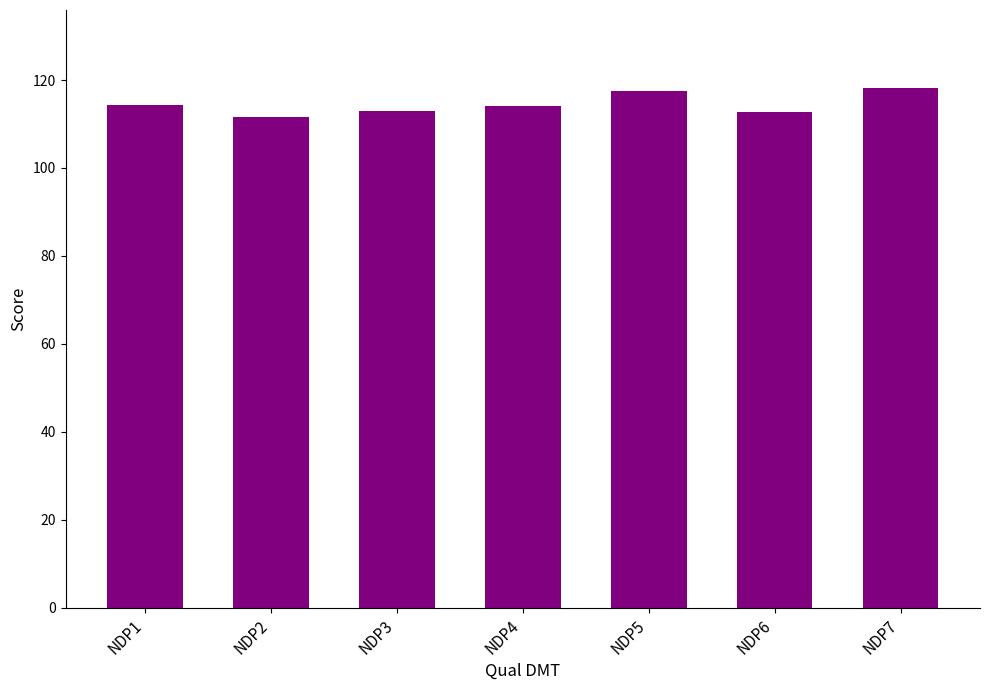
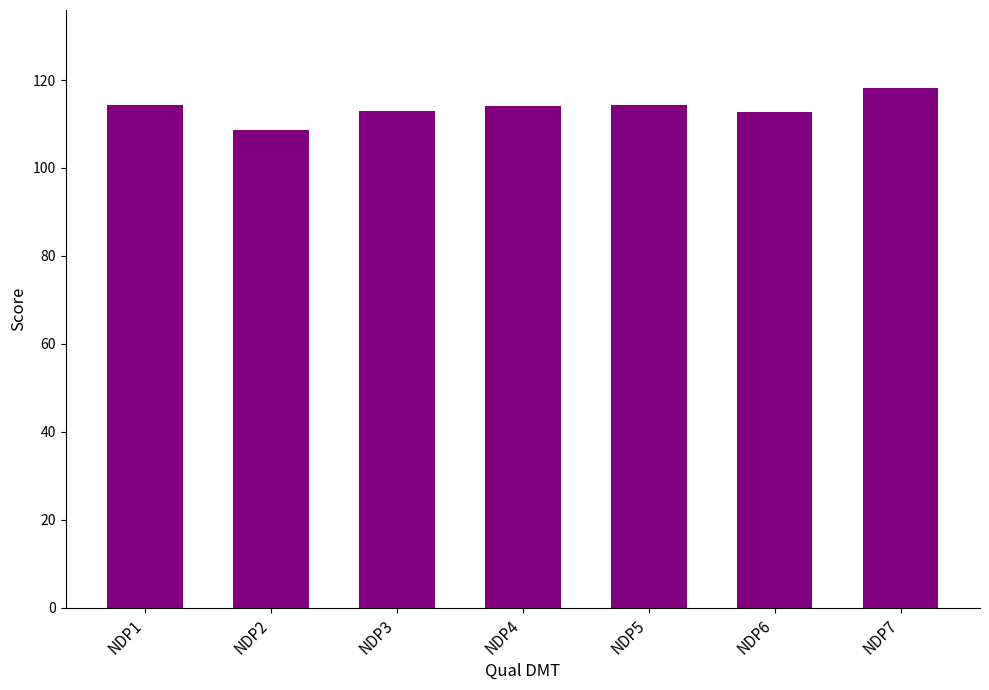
NDP2: 112 -> 109
NDP5: 118 -> 114
